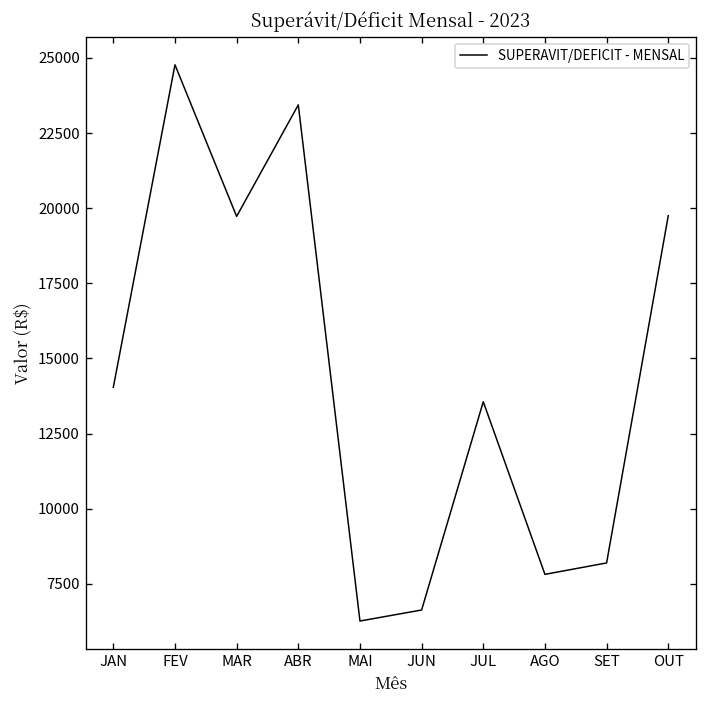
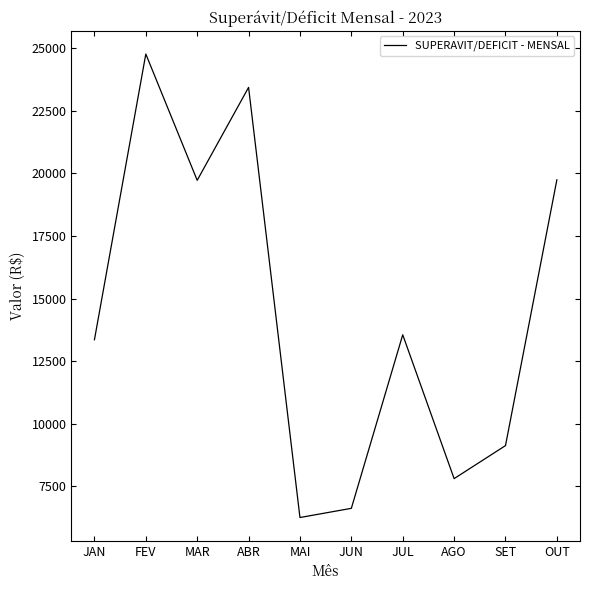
JAN: 14000 -> 13400
SET: 8200 -> 9100
